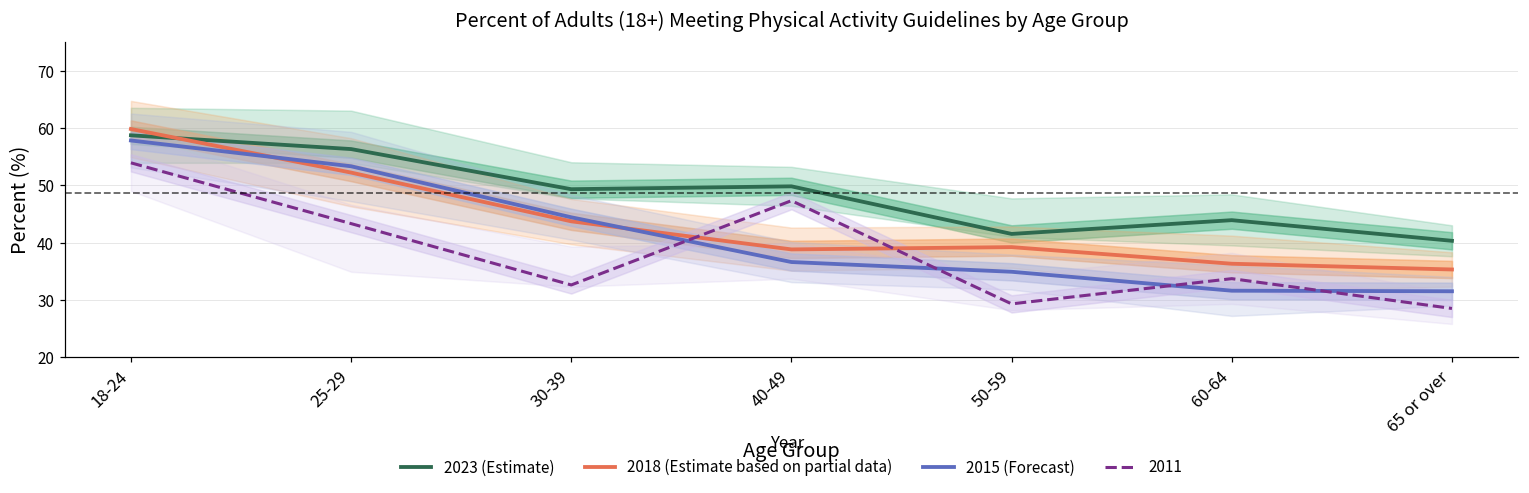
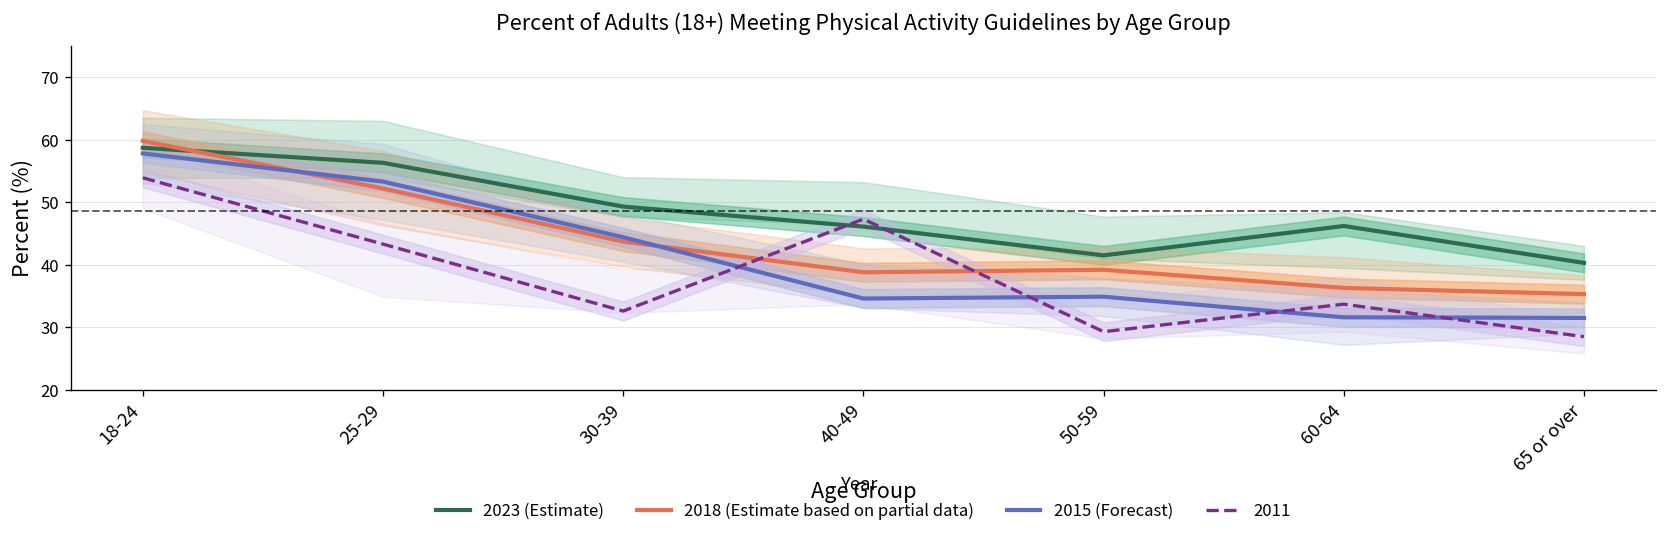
2023 (Estimate), 40-49: 50 -> 46
2015 (Forecast), 40-49: 37 -> 35
2023 (Estimate), 60-64: 44 -> 46
